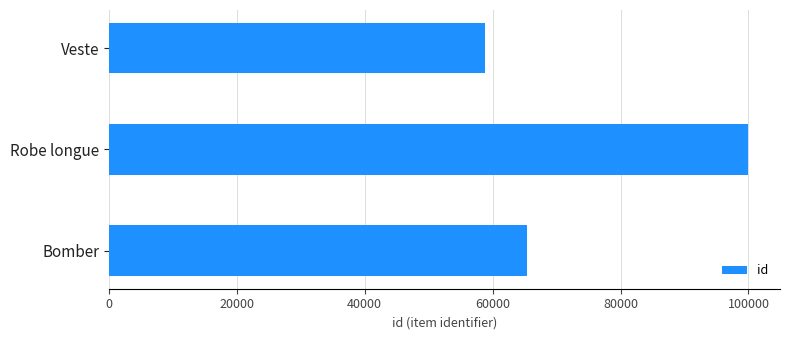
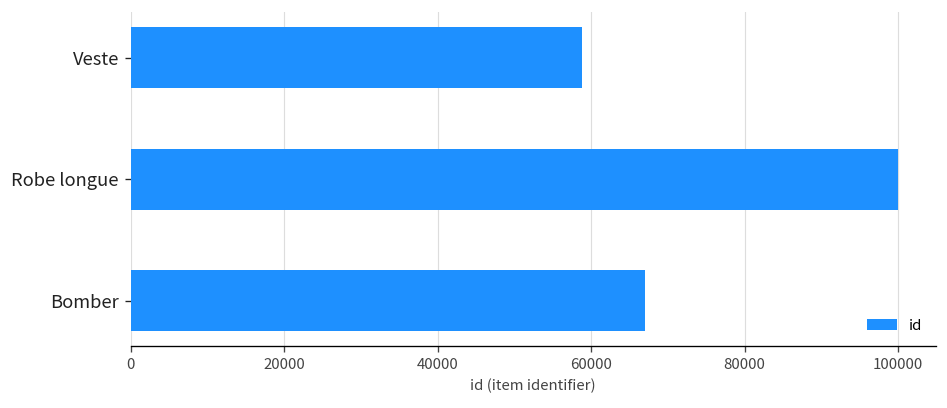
Bomber: 65000 -> 67000
